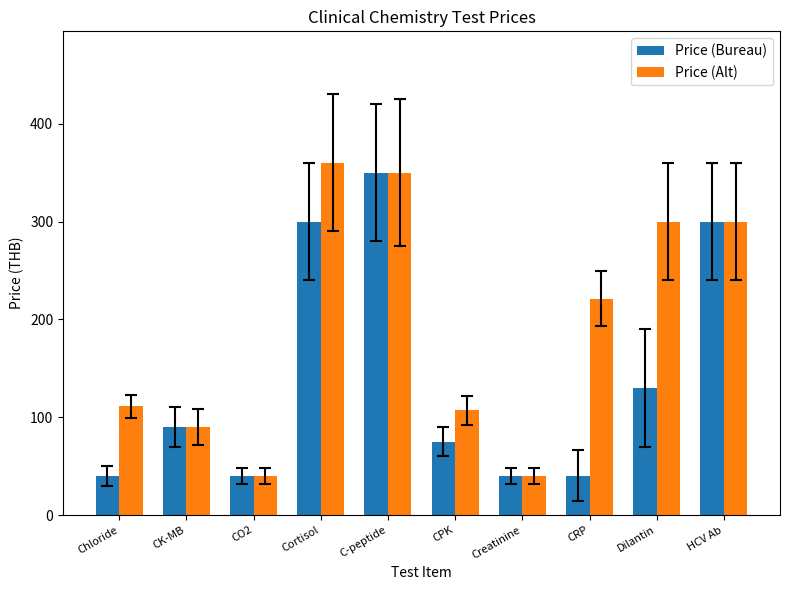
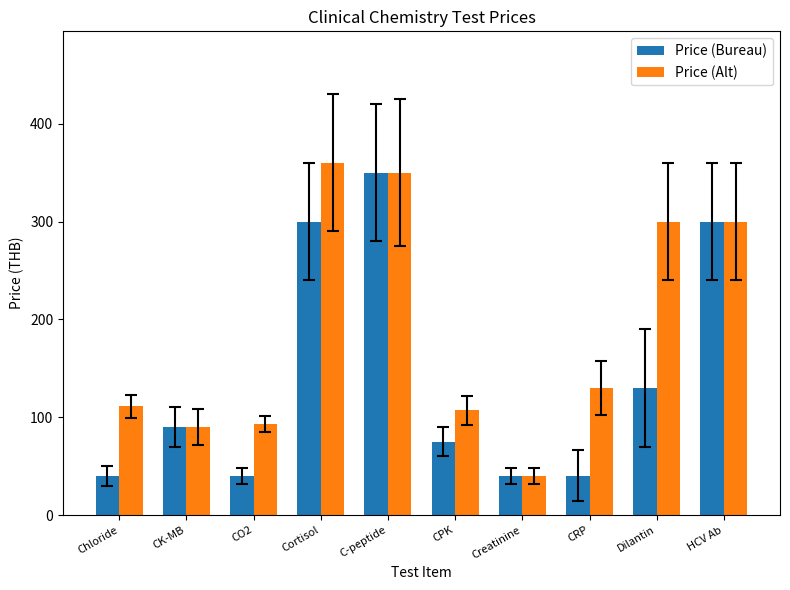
Price (Alt), CO2: 40 -> 90
Price (Alt), CRP: 220 -> 130
